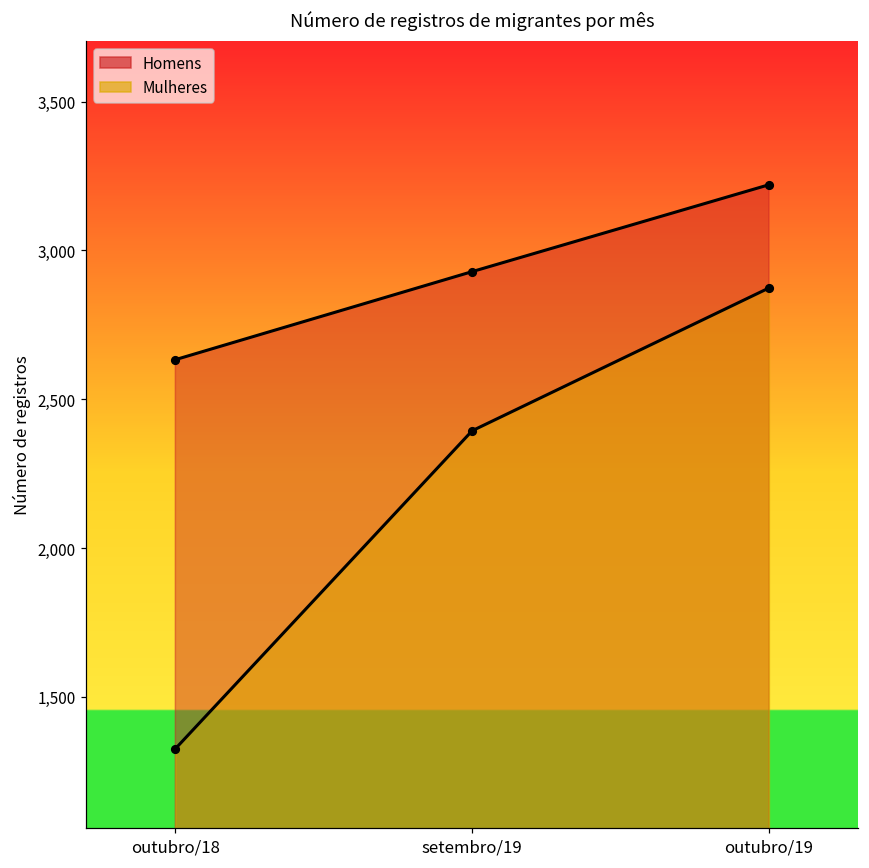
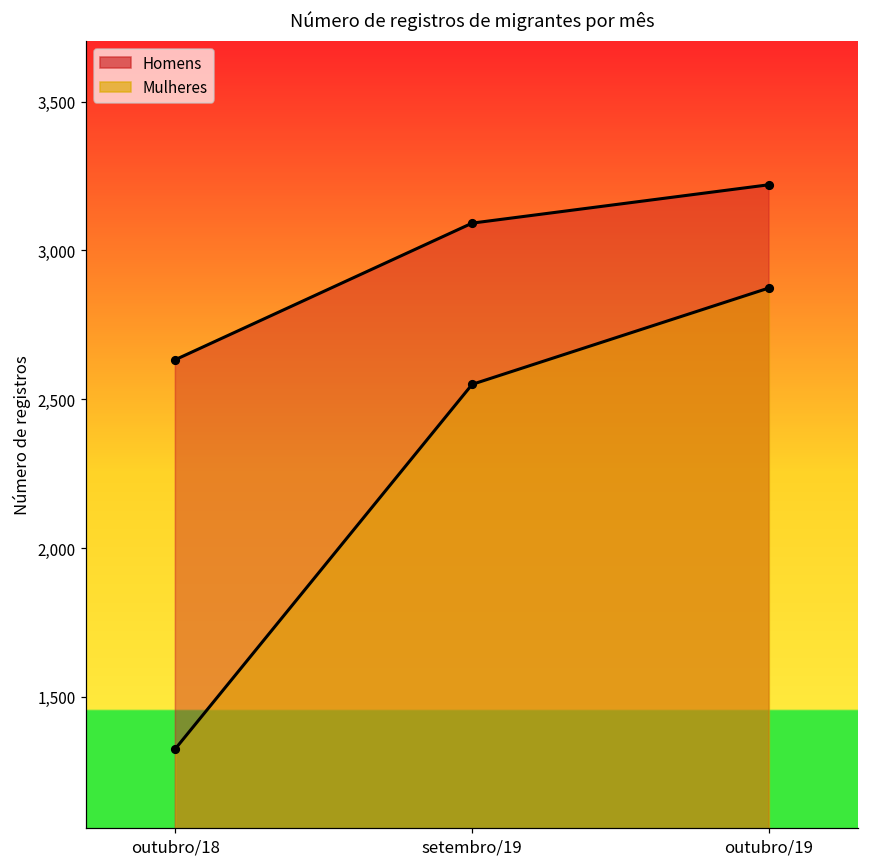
Homens, setembro/19: 2,930 -> 3,090
Mulheres, setembro/19: 2,390 -> 2,550
